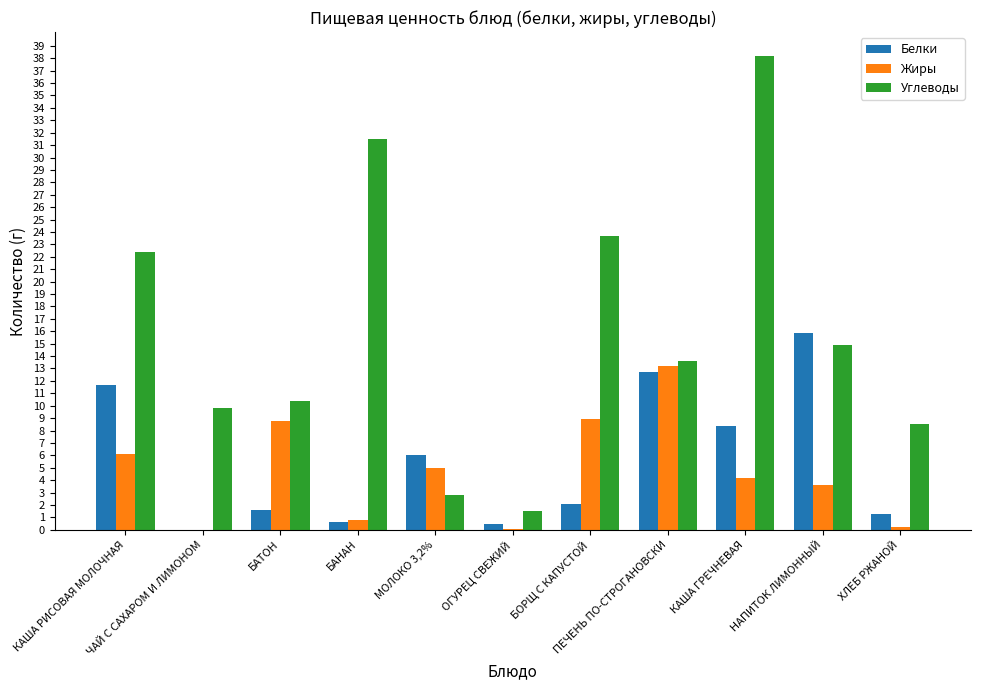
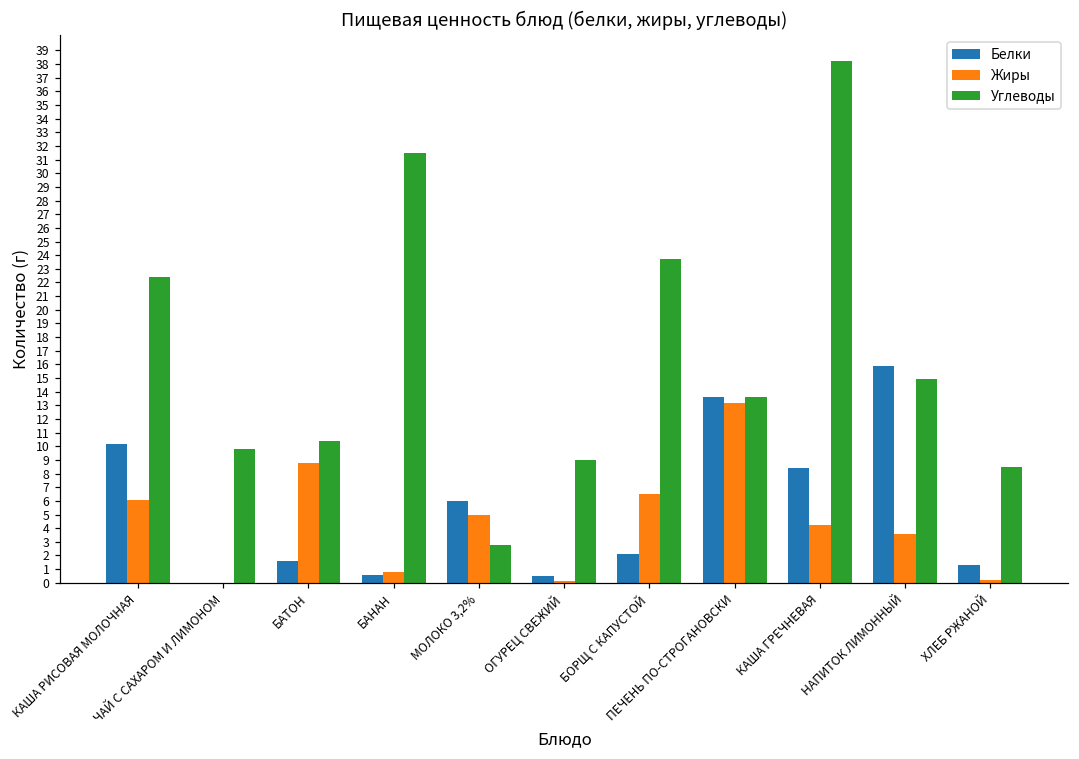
Белки, КАША РИСОВАЯ МОЛОЧНАЯ: 11.7 -> 10.2
Углеводы, ОГУРЕЦ СВЕЖИЙ: 1.5 -> 9.0
Жиры, БОРЩ С КАПУСТОЙ: 8.9 -> 6.5
Белки, ПЕЧЕНЬ ПО-СТРОГАНОВСКИ: 12.7 -> 13.6
